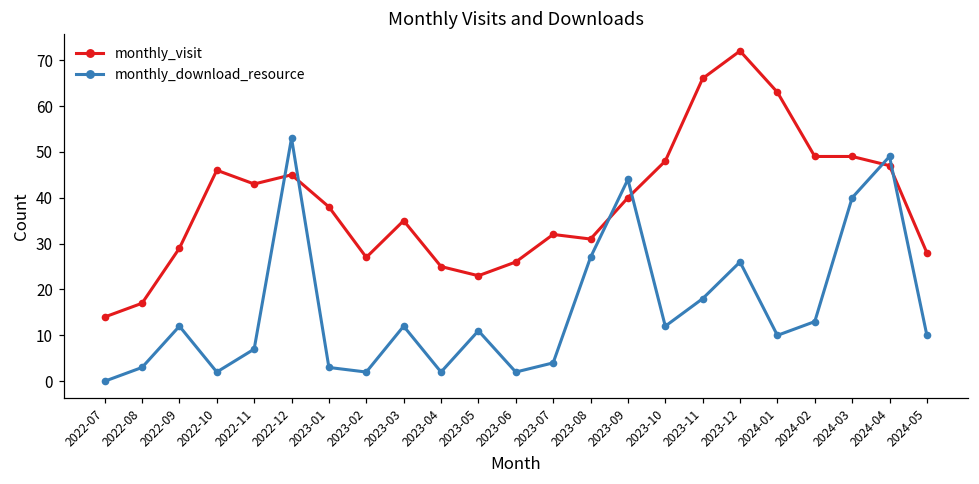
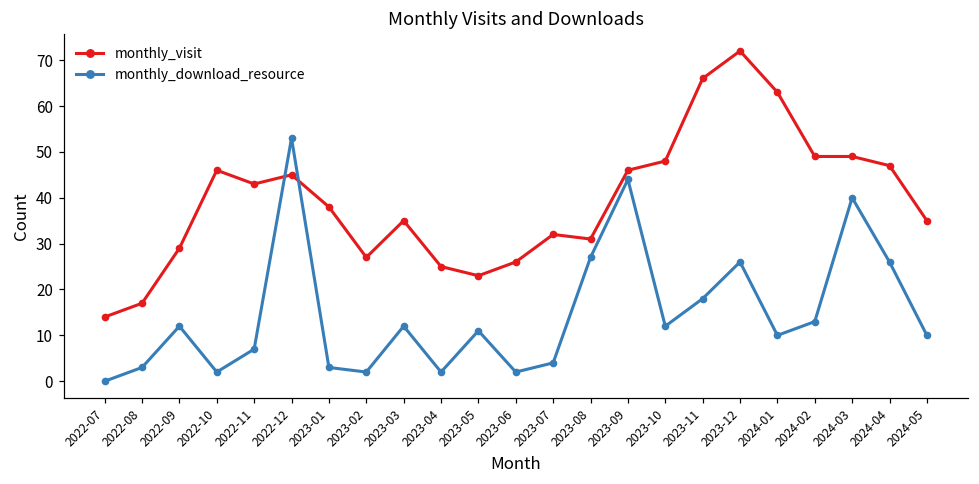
monthly_visit, 2023-09: 40 -> 46
monthly_download_resource, 2024-04: 49 -> 26
monthly_visit, 2024-05: 28 -> 35
